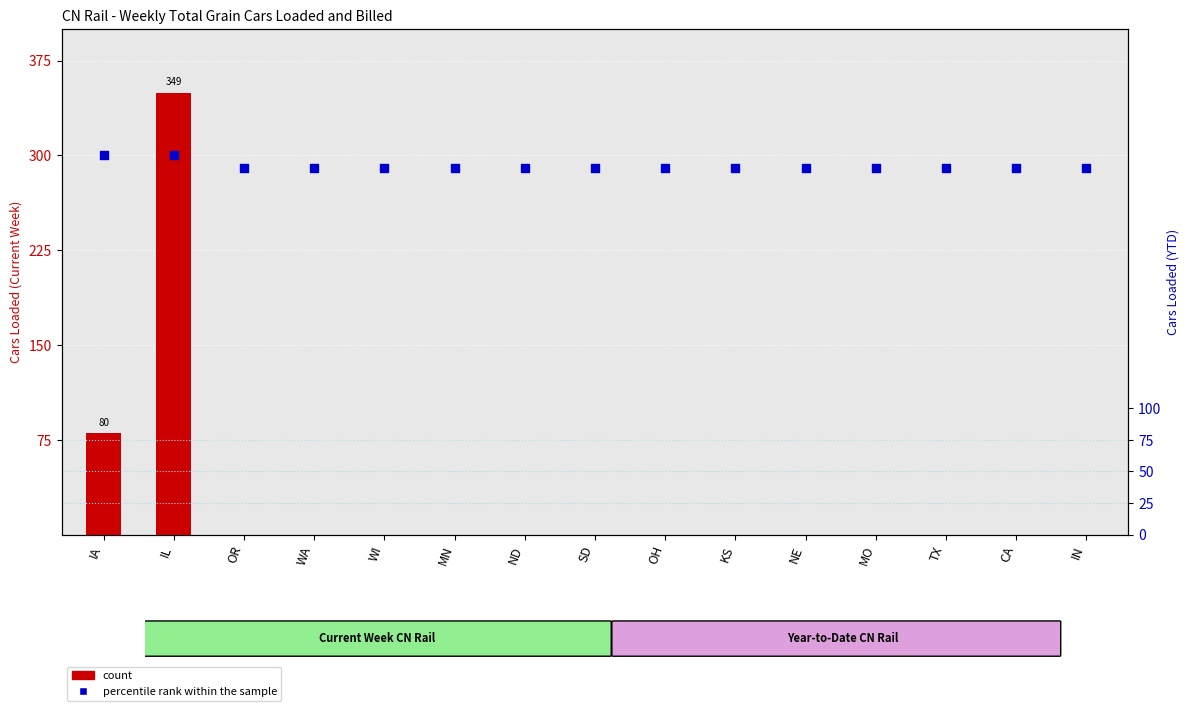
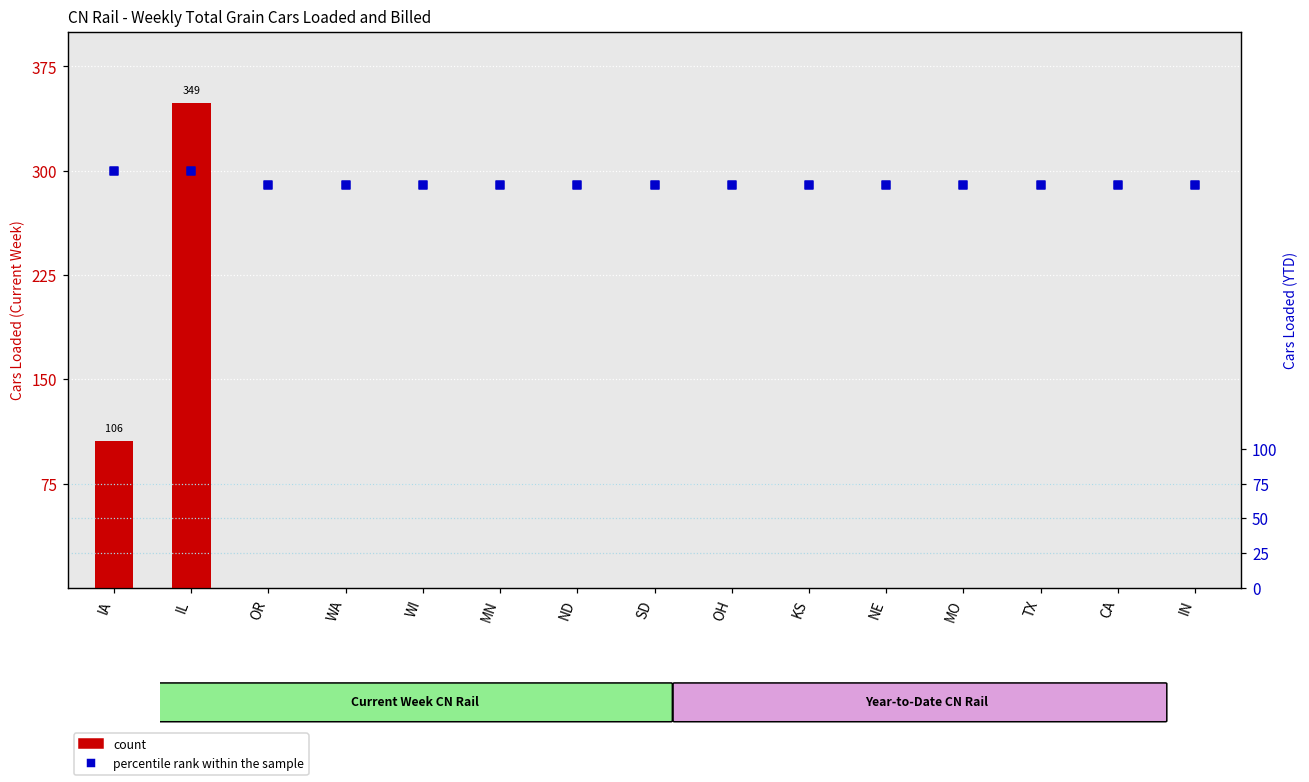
count, IA: 80 -> 106
